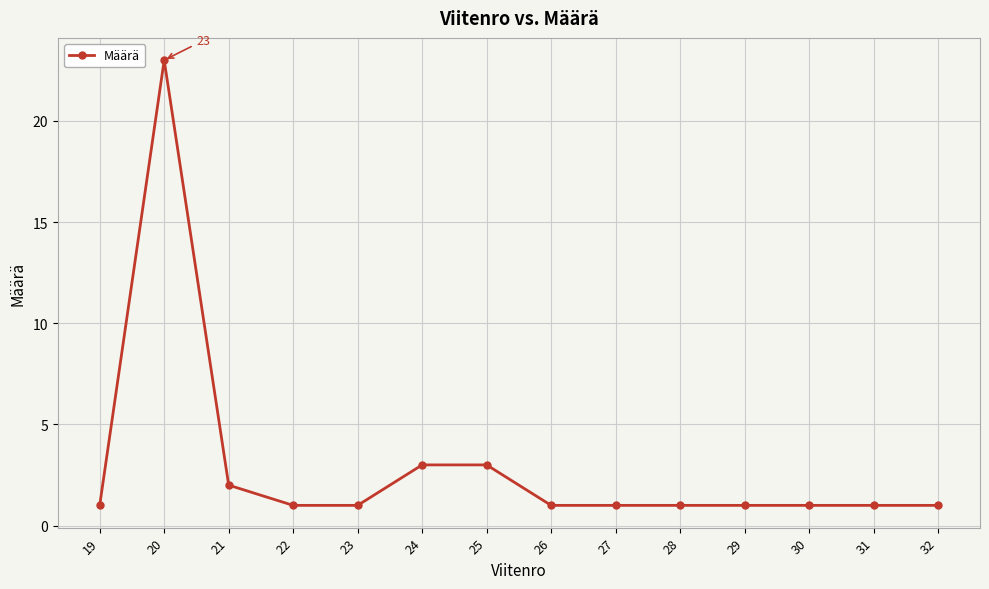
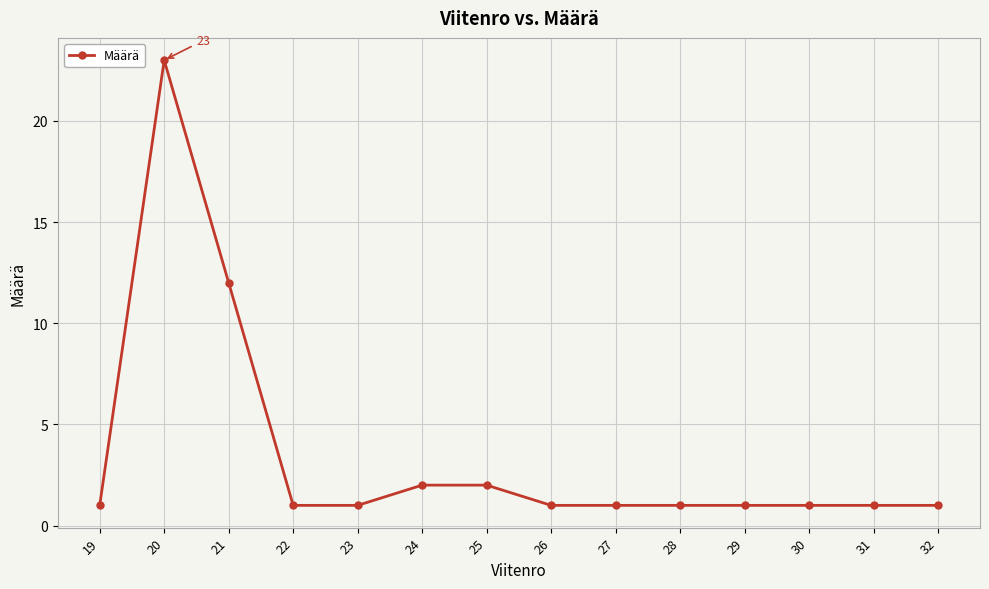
21: 2 -> 12
24: 3 -> 2
25: 3 -> 2
